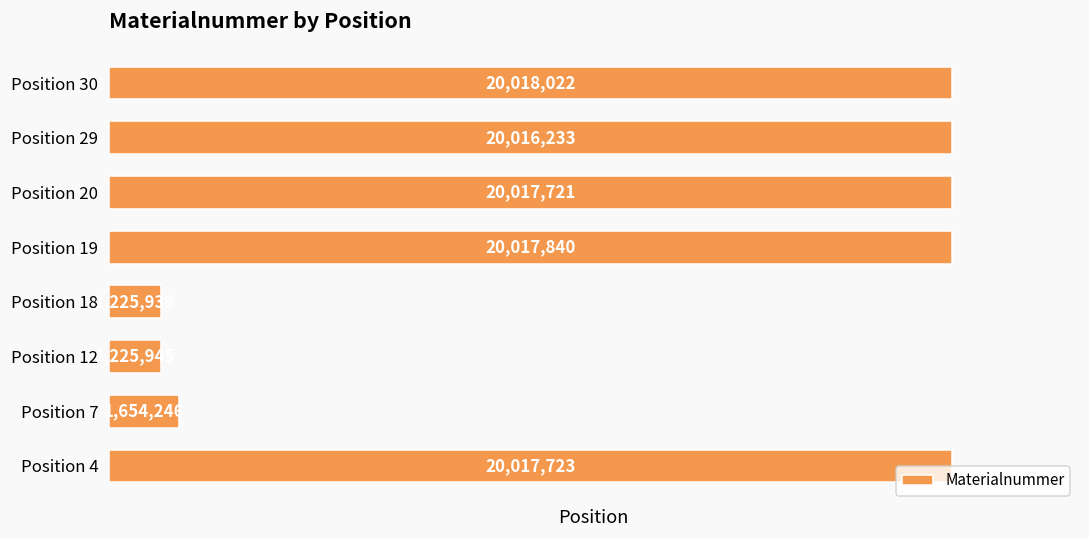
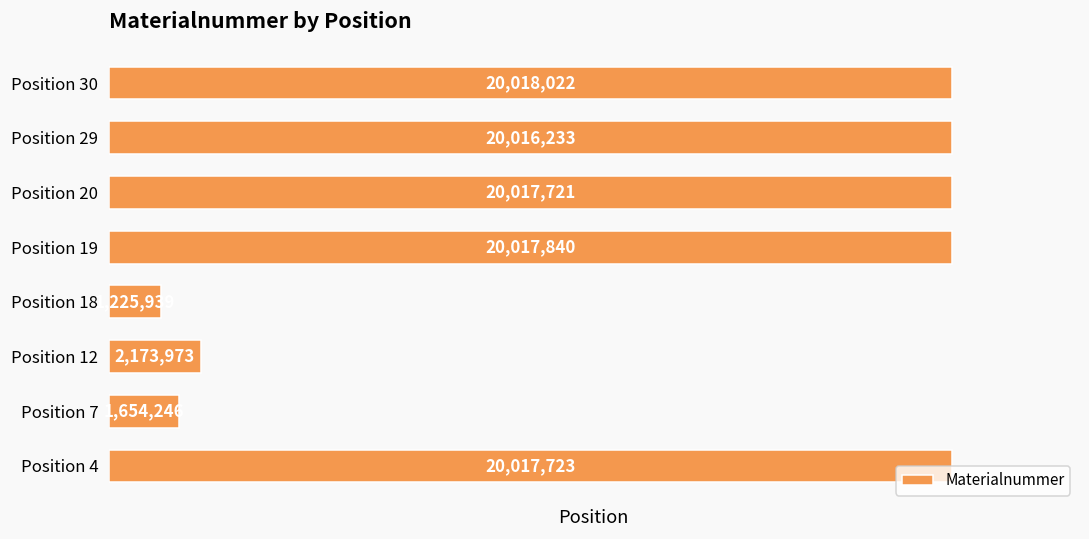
Position 12: 1,225,945 -> 2,173,973
